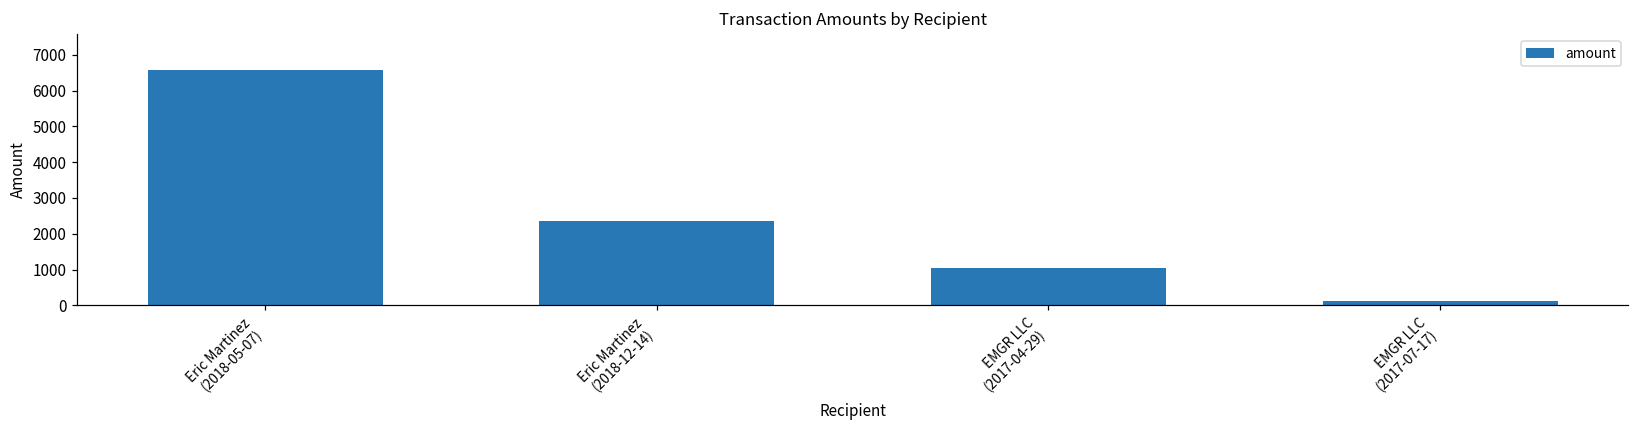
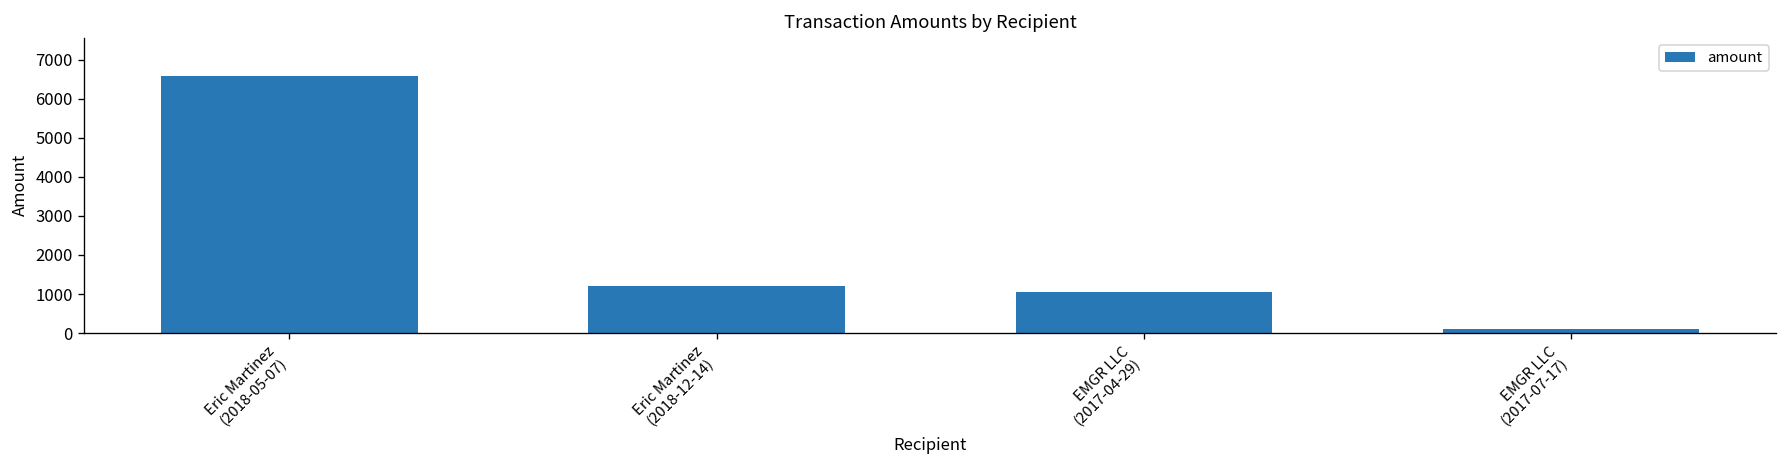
Eric Martinez (2018-12-14): 2400 -> 1200
